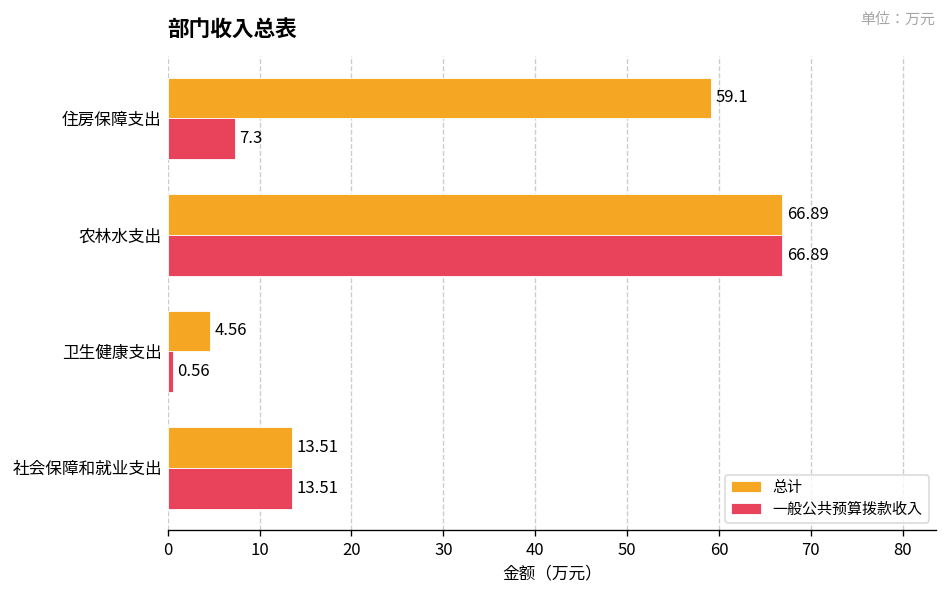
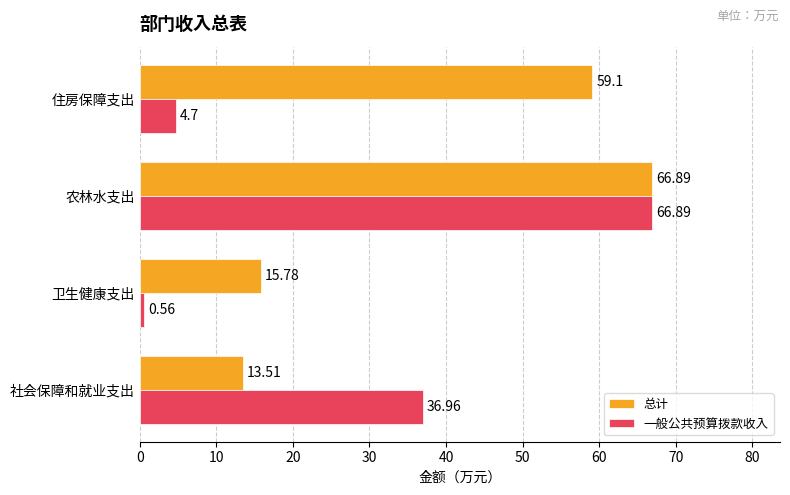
一般公共预算拨款收入, 住房保障支出: 7.3 -> 4.7
总计, 卫生健康支出: 4.56 -> 15.78
一般公共预算拨款收入, 社会保障和就业支出: 13.51 -> 36.96
